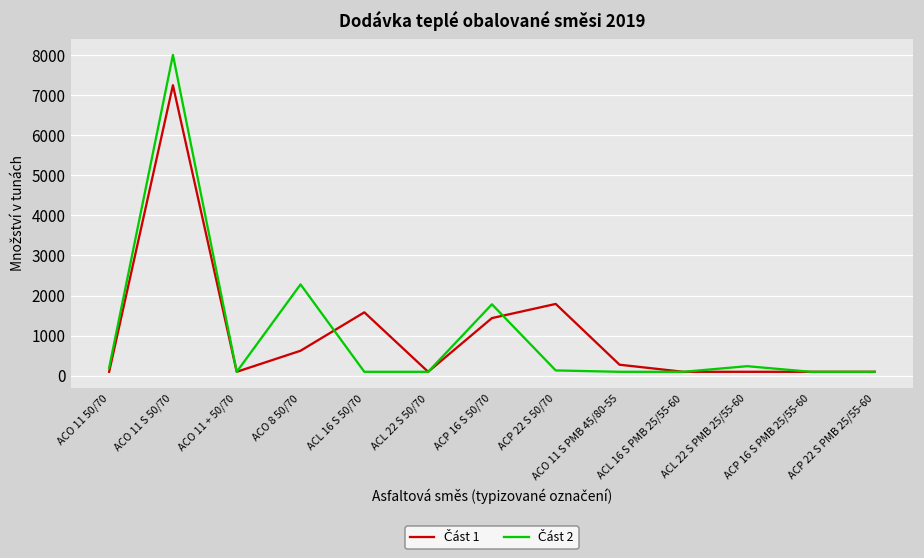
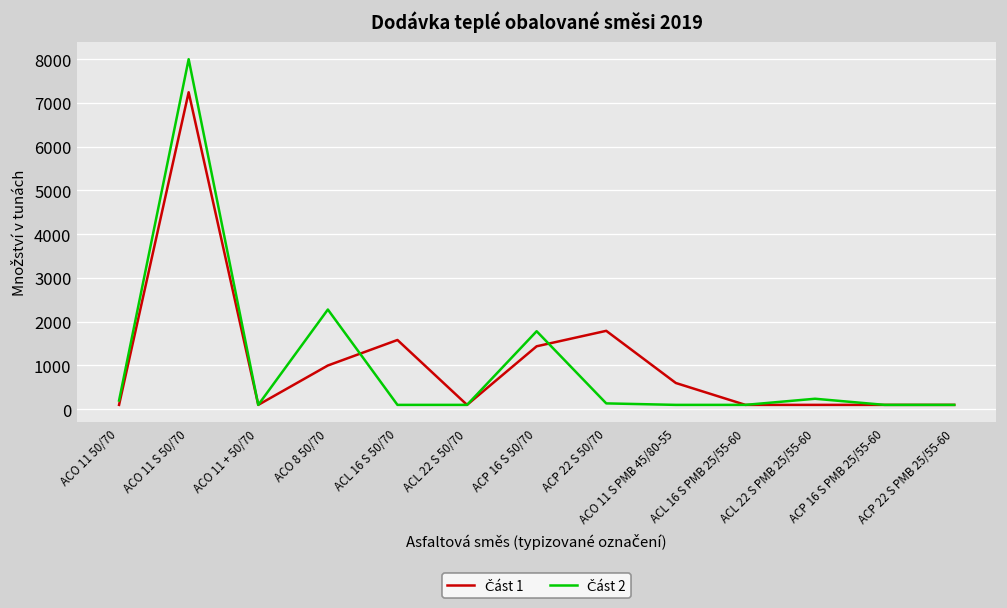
Část 1, ACO 8 50/70: 600 -> 1000
Část 1, ACO 11 S PMB 45/80-55: 300 -> 600
